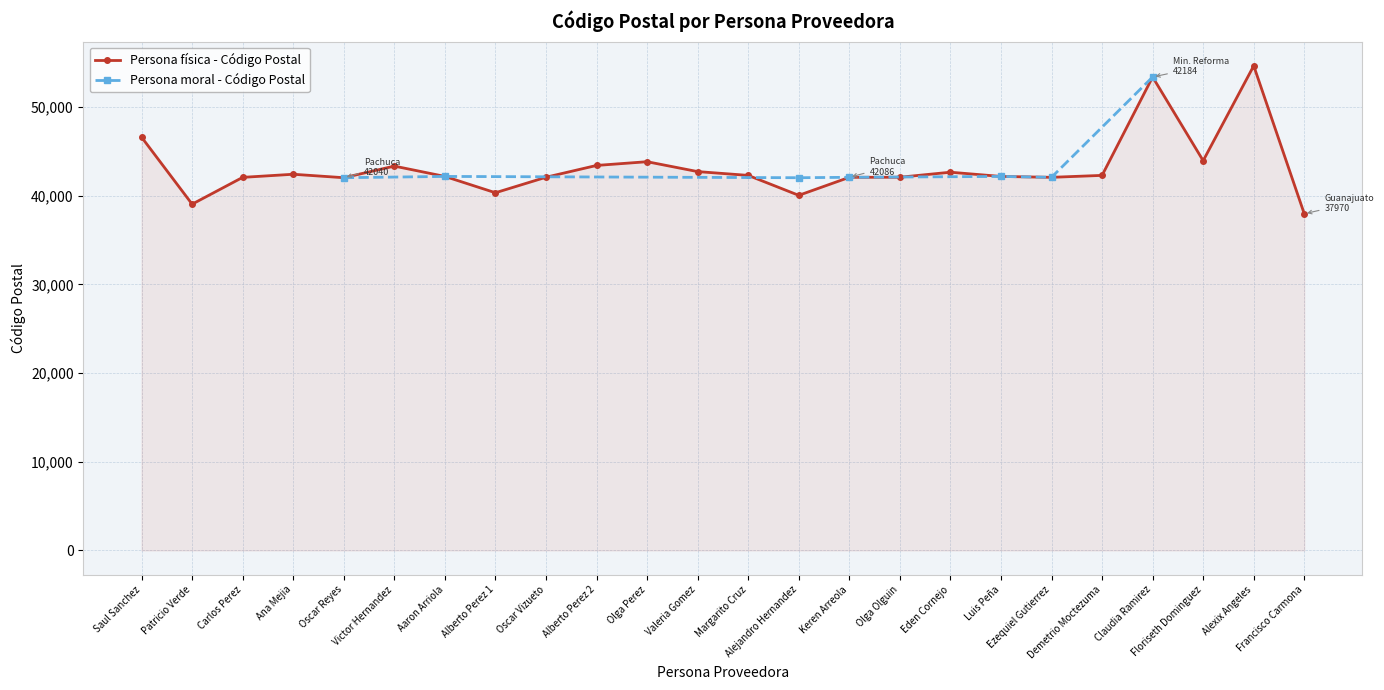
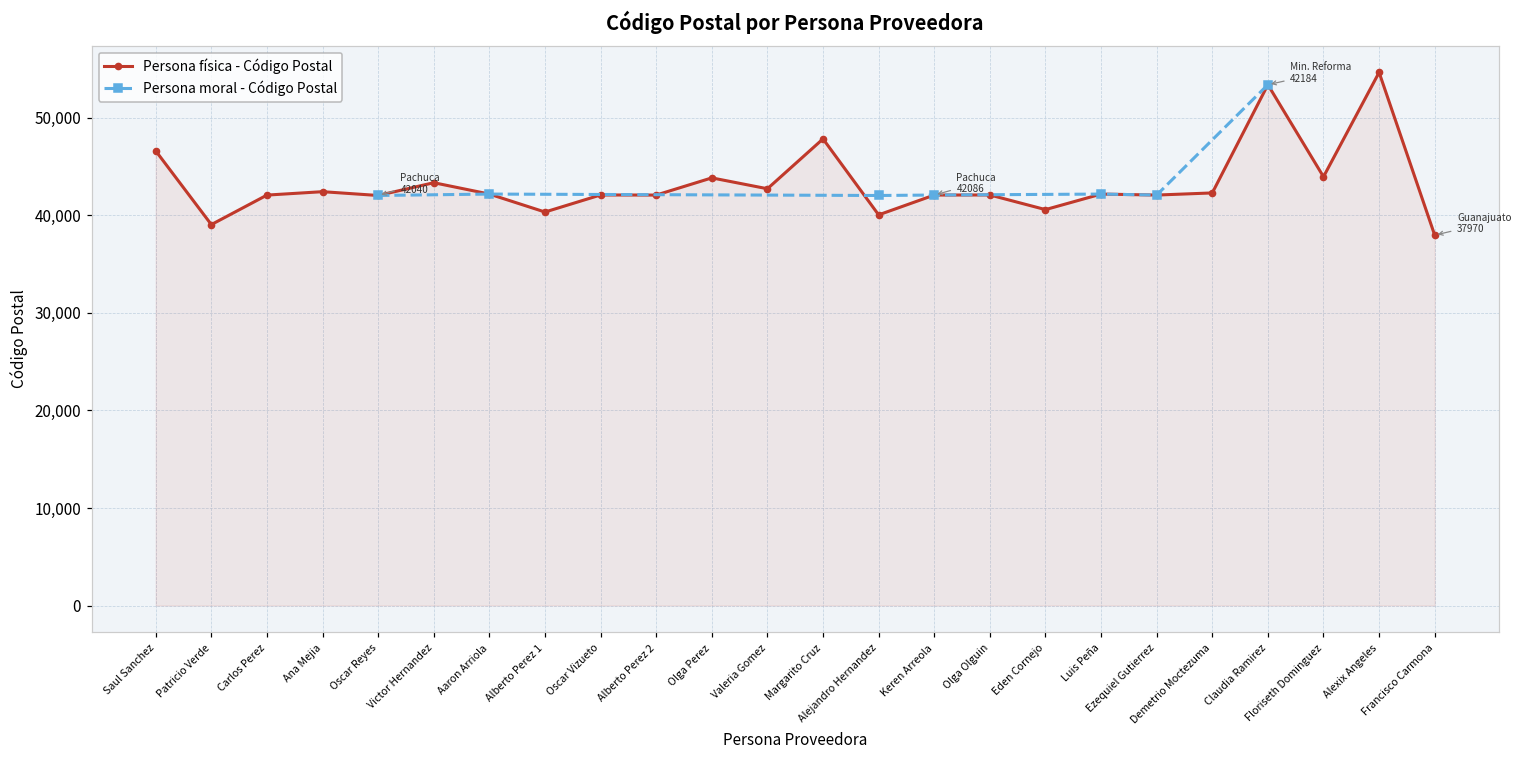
Persona física - Código Postal, Alberto Perez 2: 43,000 -> 42,000
Persona física - Código Postal, Margarito Cruz: 42,000 -> 48,000
Persona física - Código Postal, Eden Cornejo: 43,000 -> 41,000
